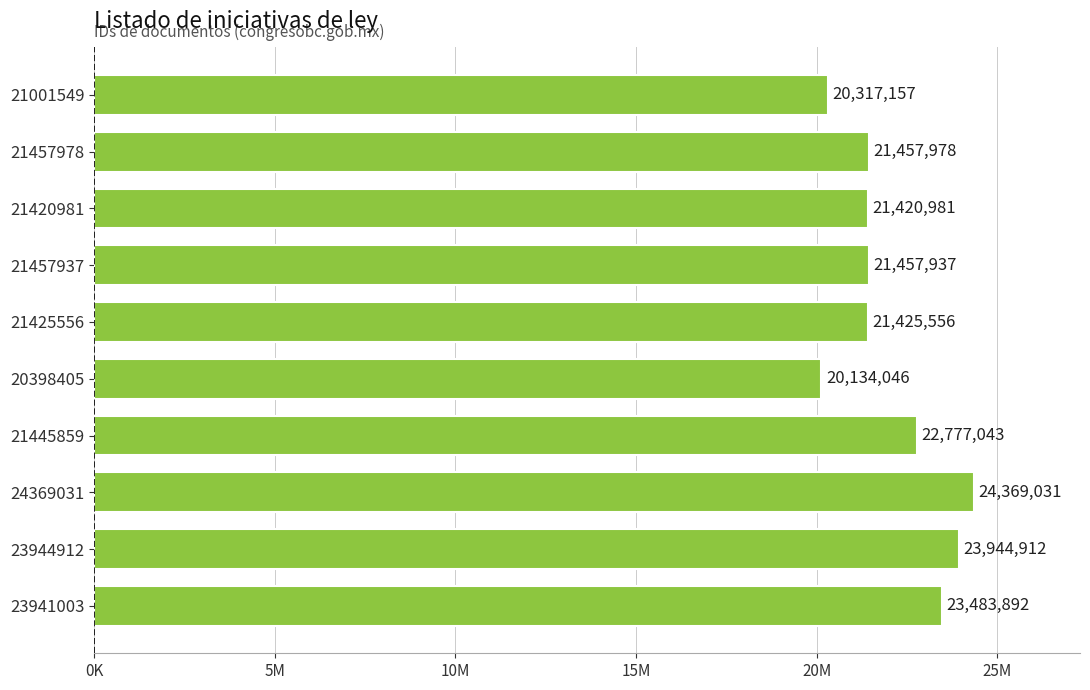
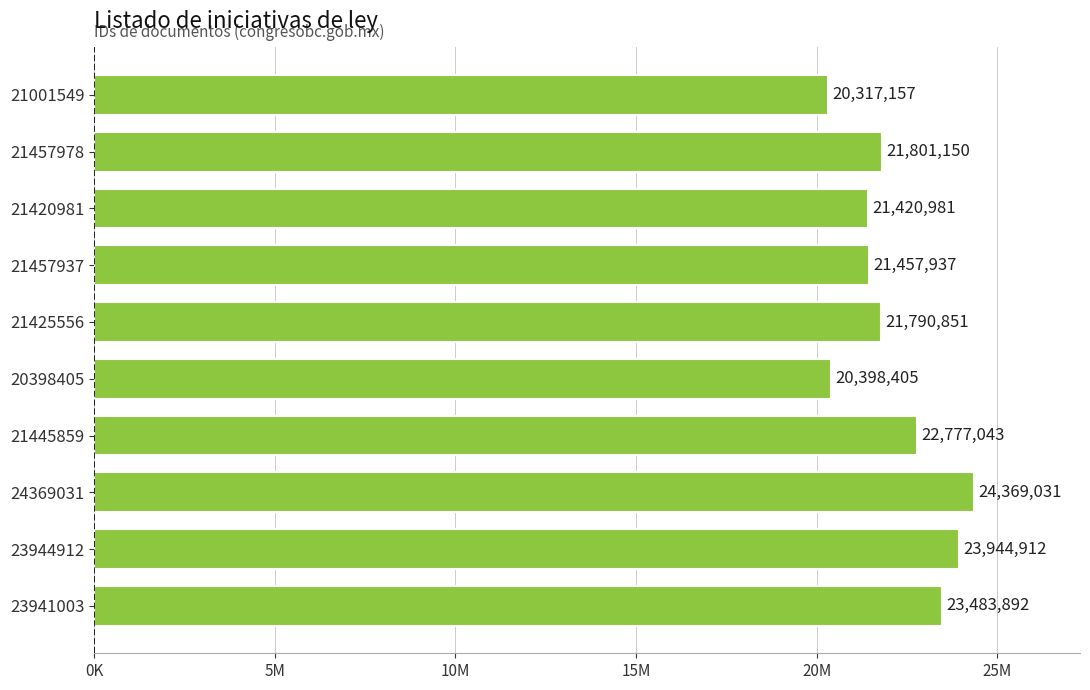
21457978: 21,457,978 -> 21,801,150
21425556: 21,425,556 -> 21,790,851
20398405: 20,134,046 -> 20,398,405
